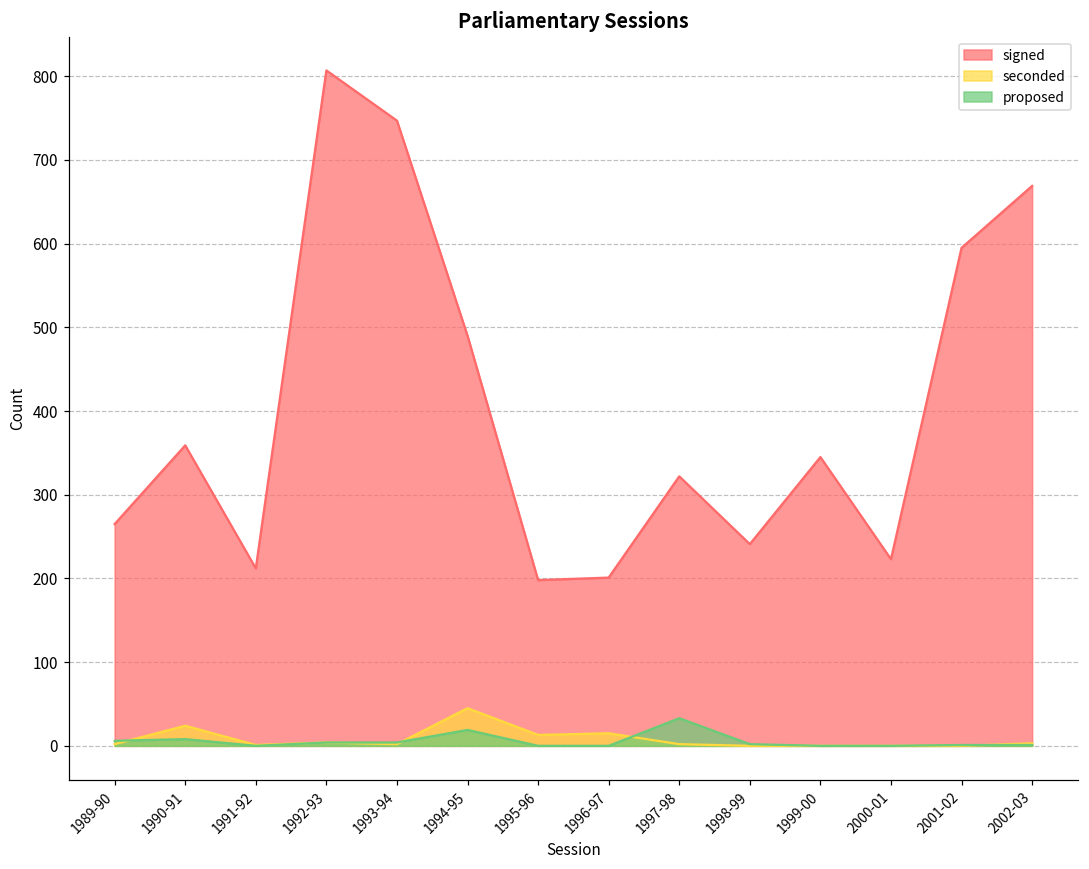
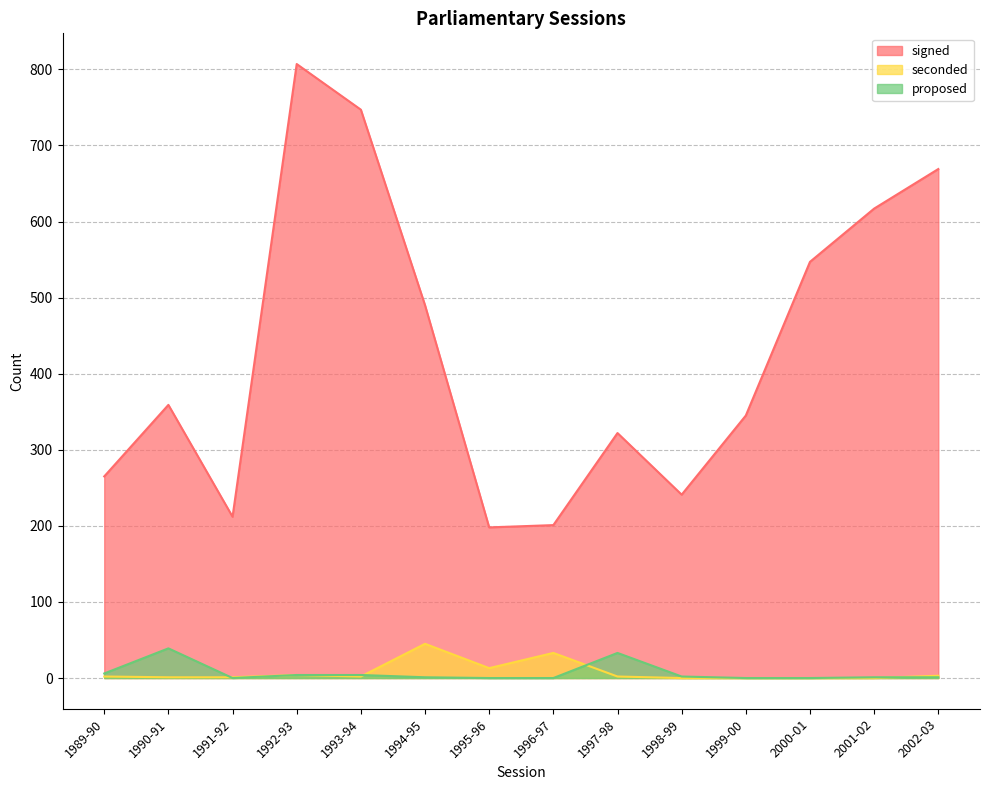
seconded, 1990-91: 20 -> 0
proposed, 1990-91: 10 -> 40
proposed, 1994-95: 20 -> 0
seconded, 1996-97: 20 -> 30
signed, 2000-01: 220 -> 550
signed, 2001-02: 600 -> 620
